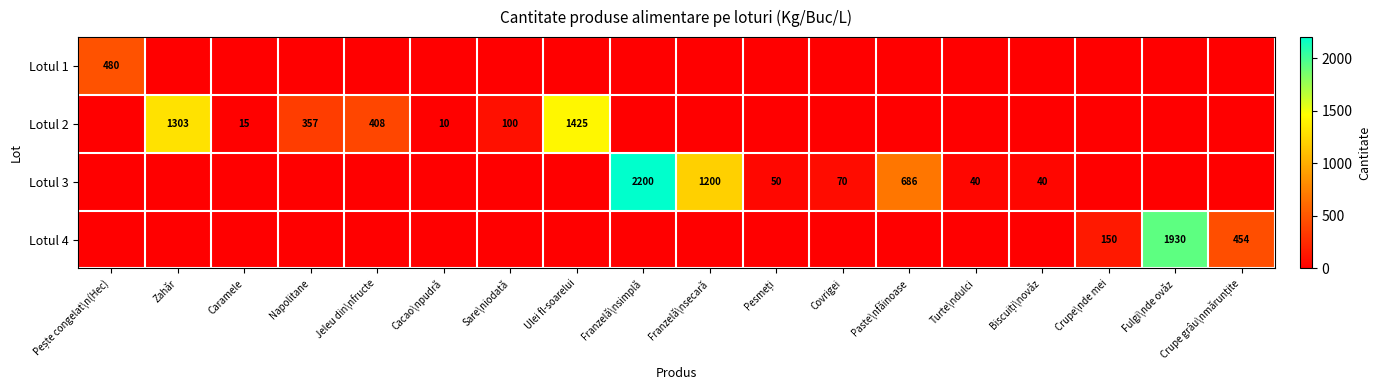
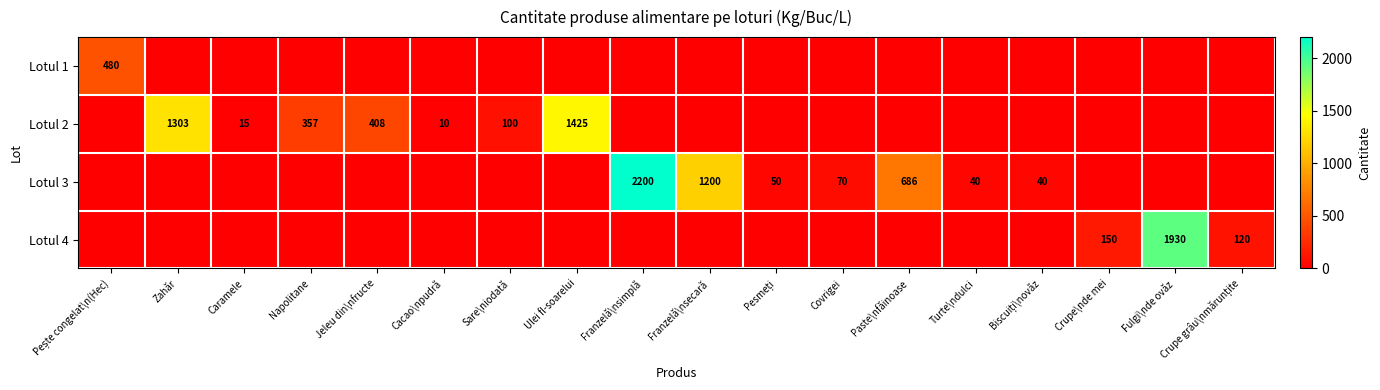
Lotul 4, Crupe grâu\nmărunțite: 454 -> 120
